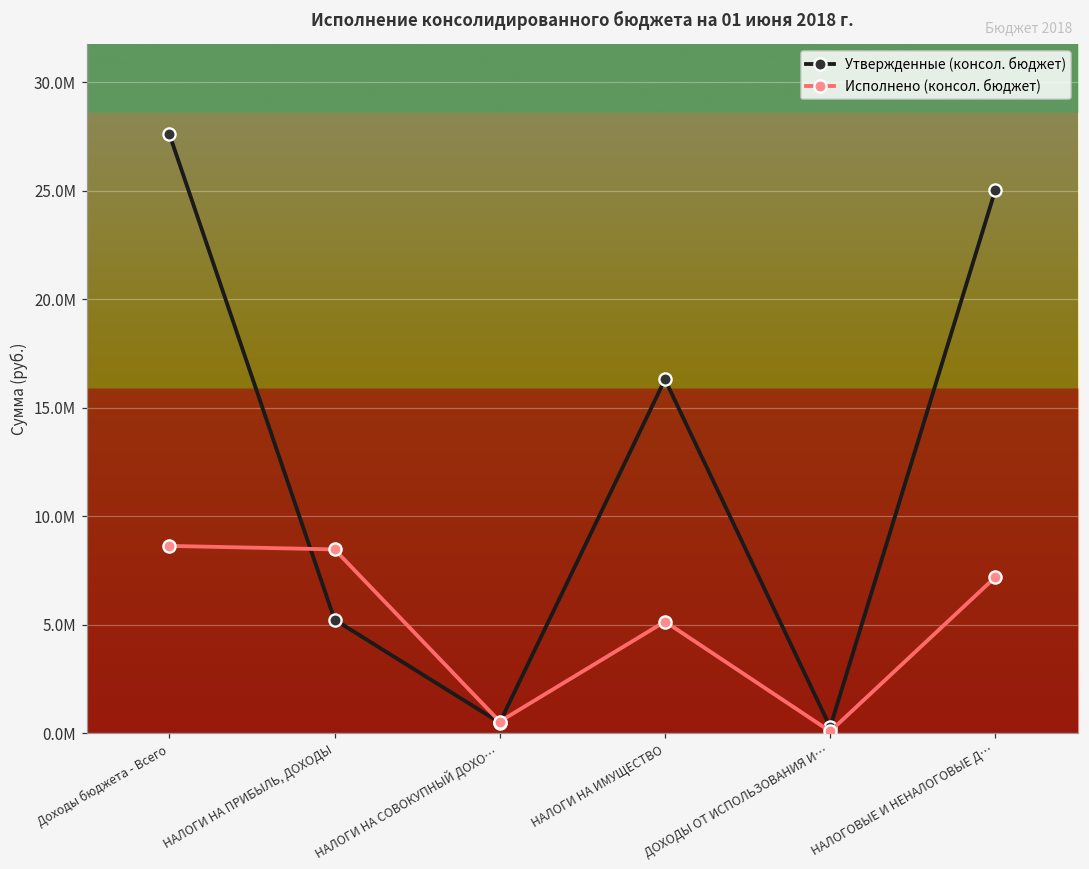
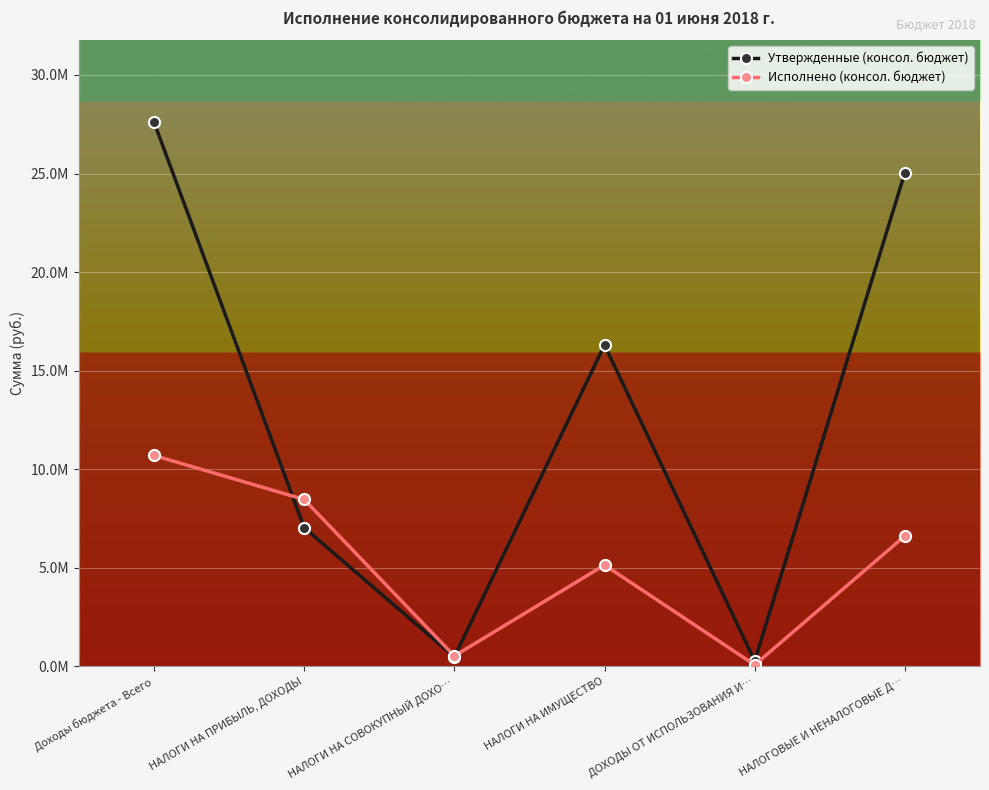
Исполнено (консол. бюджет), Доходы бюджета - Всего: 8600000 -> 10700000
Утвержденные (консол. бюджет), НАЛОГИ НА ПРИБЫЛЬ, ДОХОДЫ: 5200000 -> 7000000
Исполнено (консол. бюджет), НАЛОГОВЫЕ И НЕНАЛОГОВЫЕ Д…: 7200000 -> 6600000
